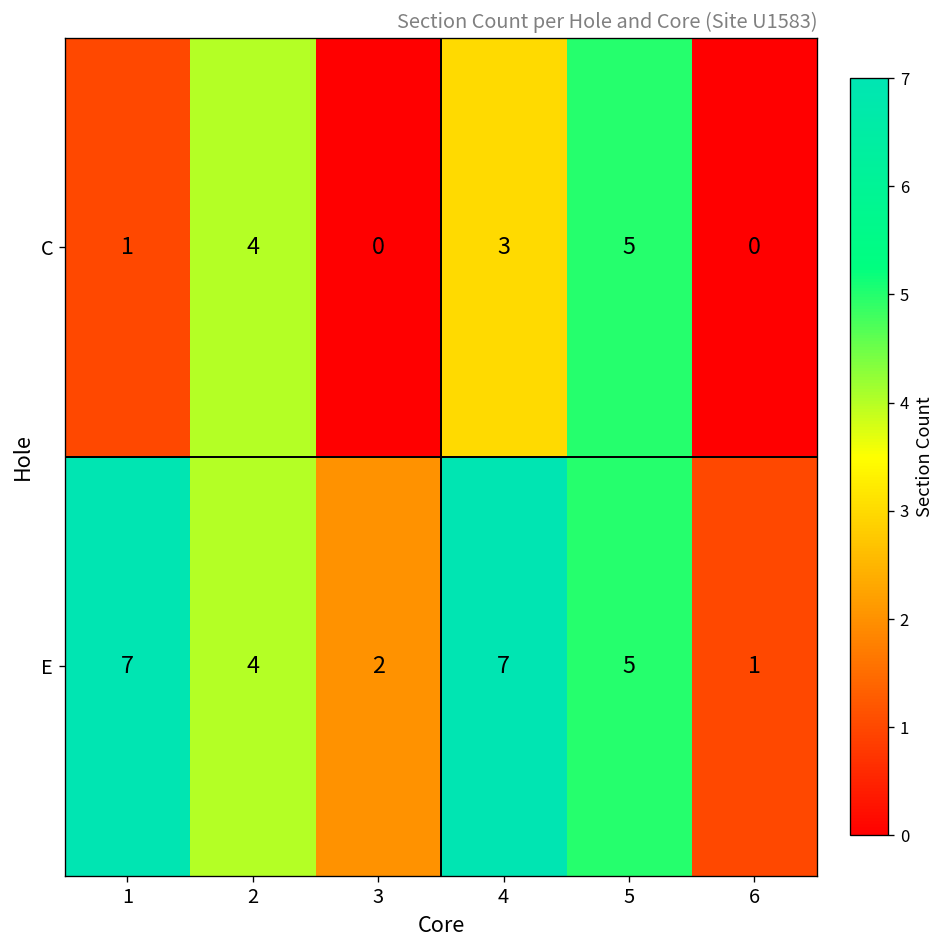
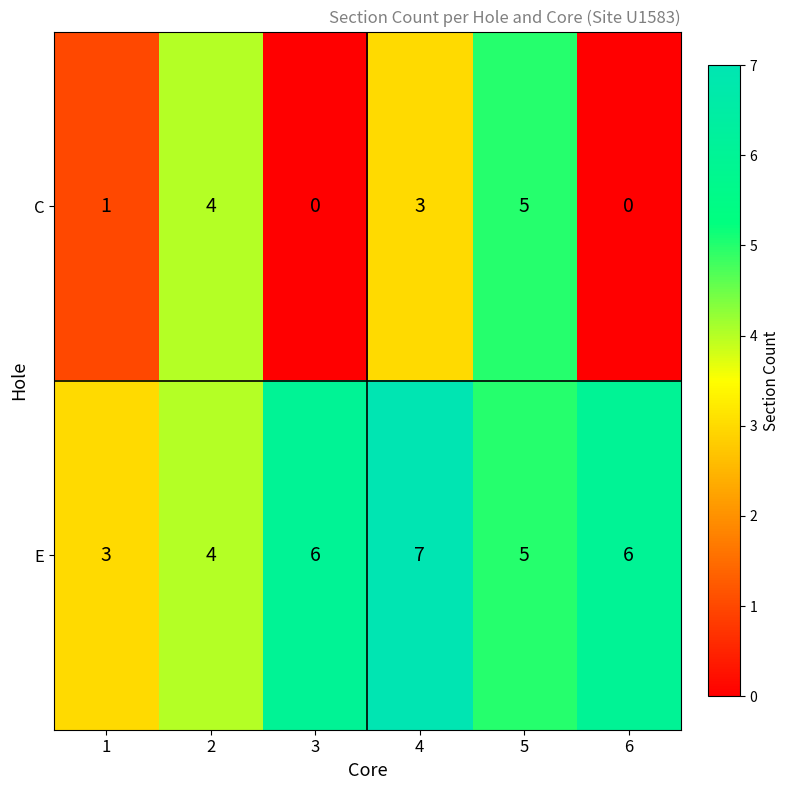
E, 1: 7 -> 3
E, 3: 2 -> 6
E, 6: 1 -> 6
